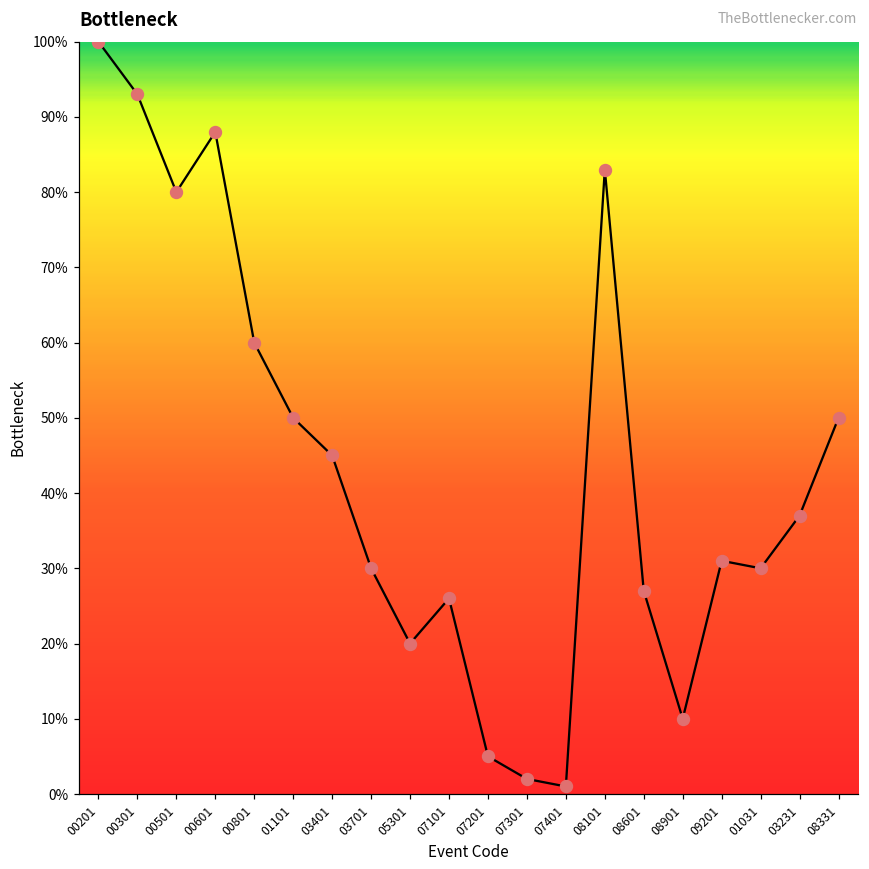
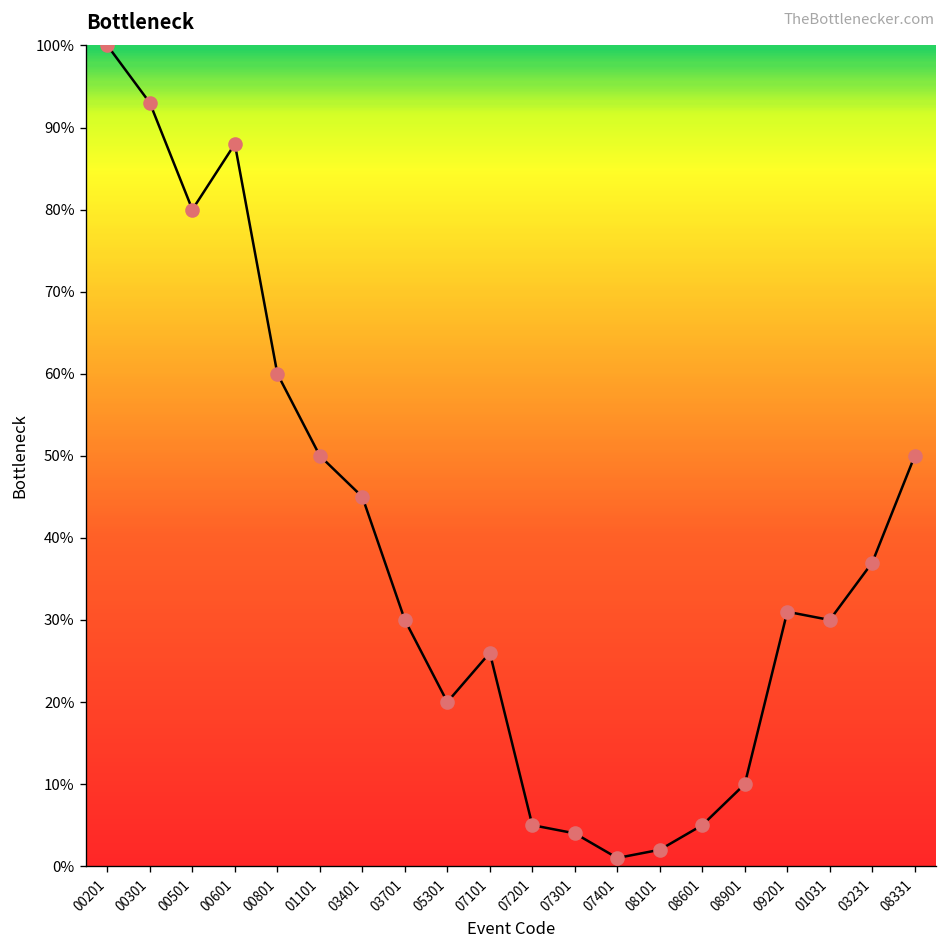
07301: 2% -> 4%
08101: 83% -> 2%
08601: 27% -> 5%
